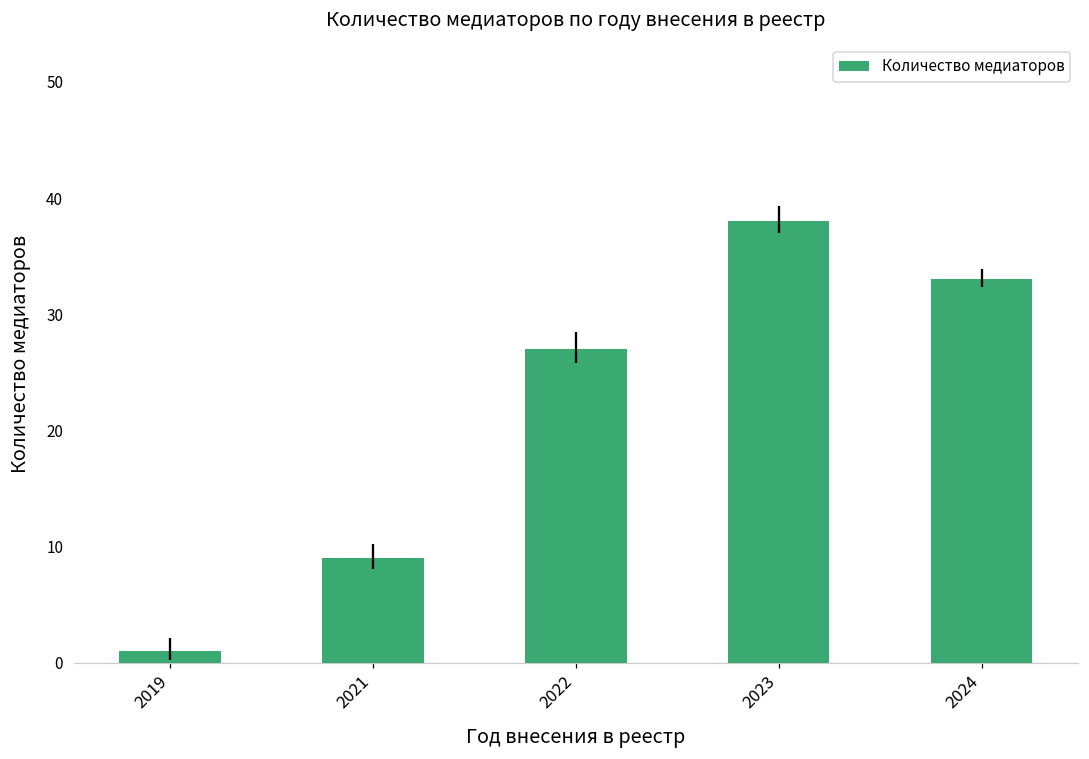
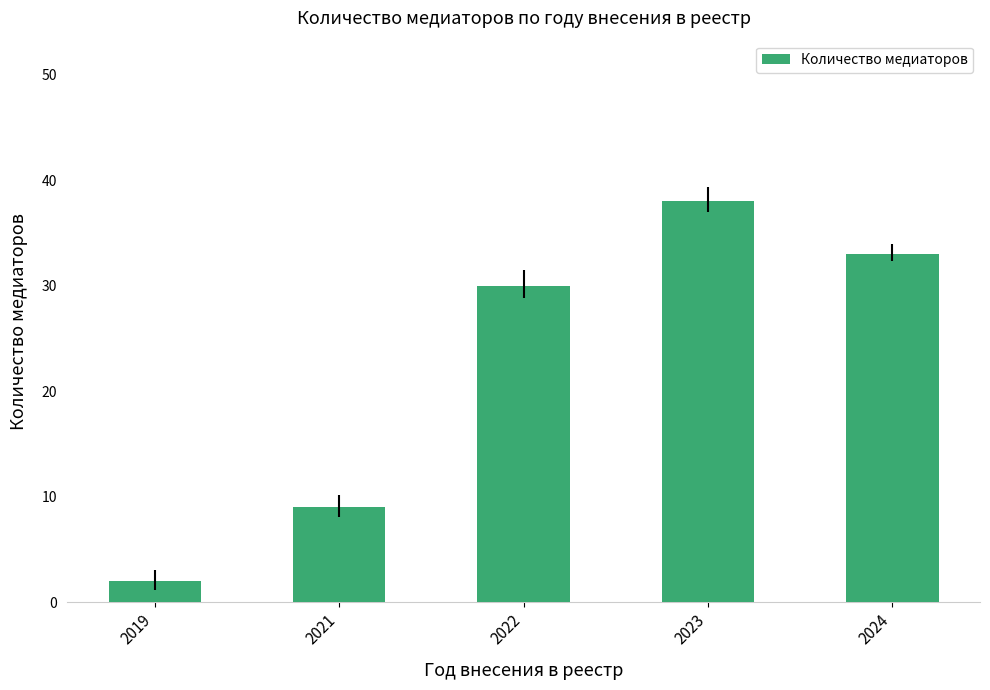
2019: 1 -> 2
2022: 27 -> 30
